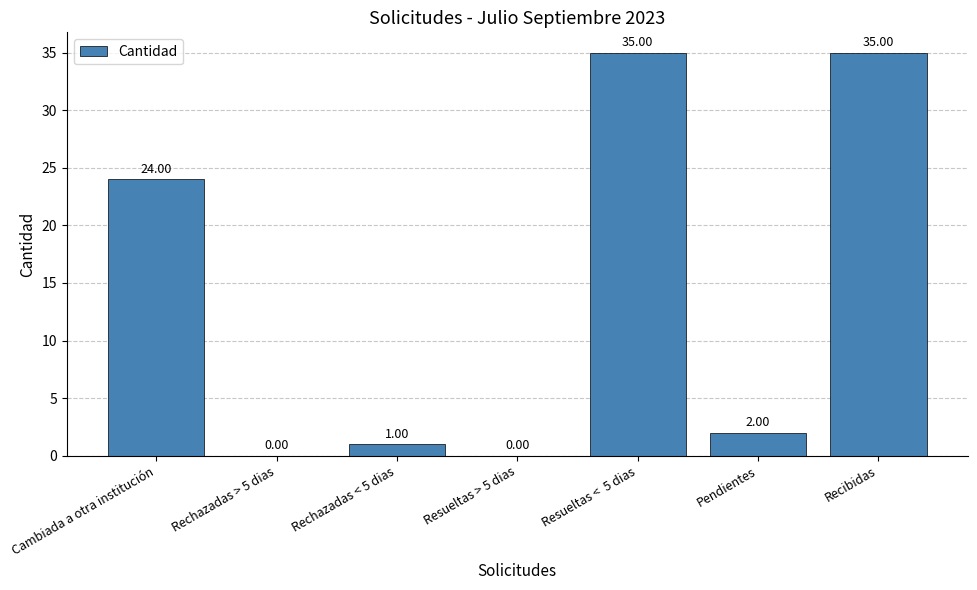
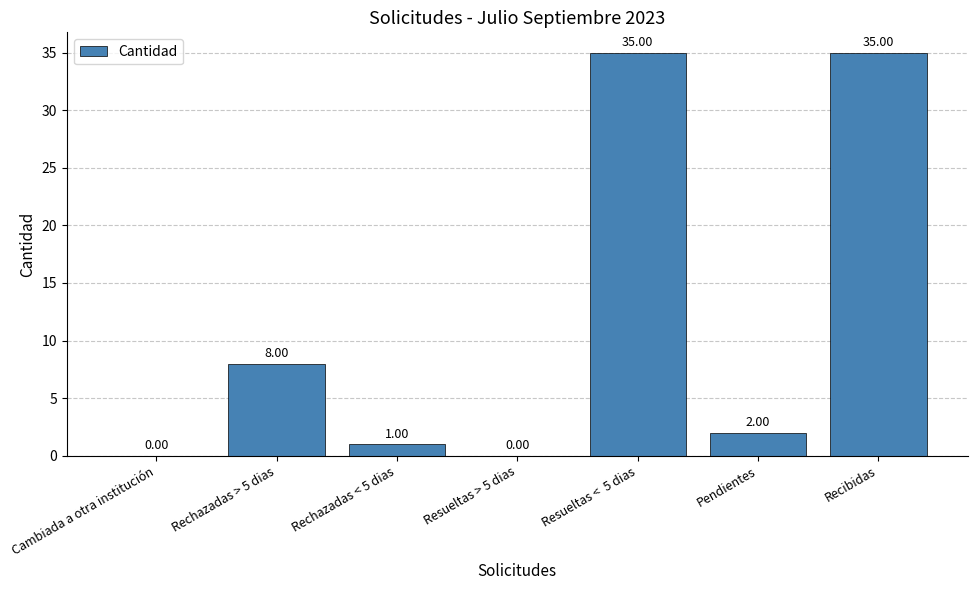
Cambiada a otra institución: 24.00 -> 0.00
Rechazadas > 5 dias: 0.00 -> 8.00
